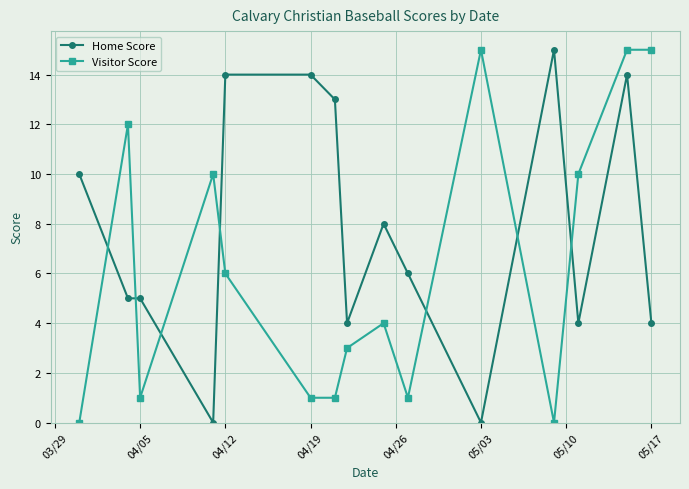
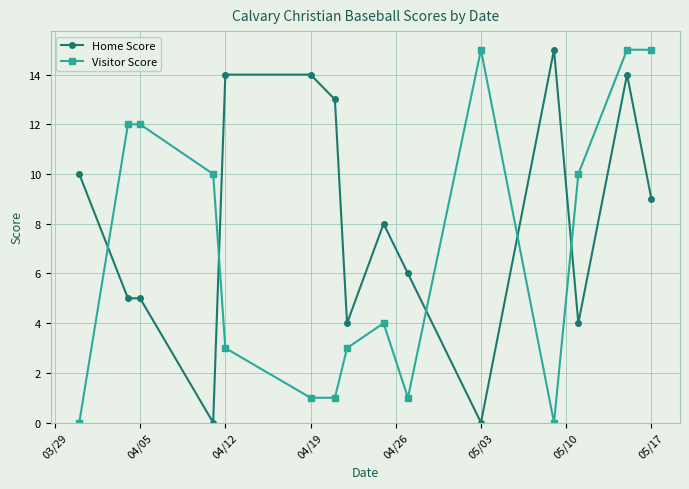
Visitor Score, 04/05: 1 -> 12
Visitor Score, 04/12: 6 -> 3
Home Score, 05/17: 4 -> 9
